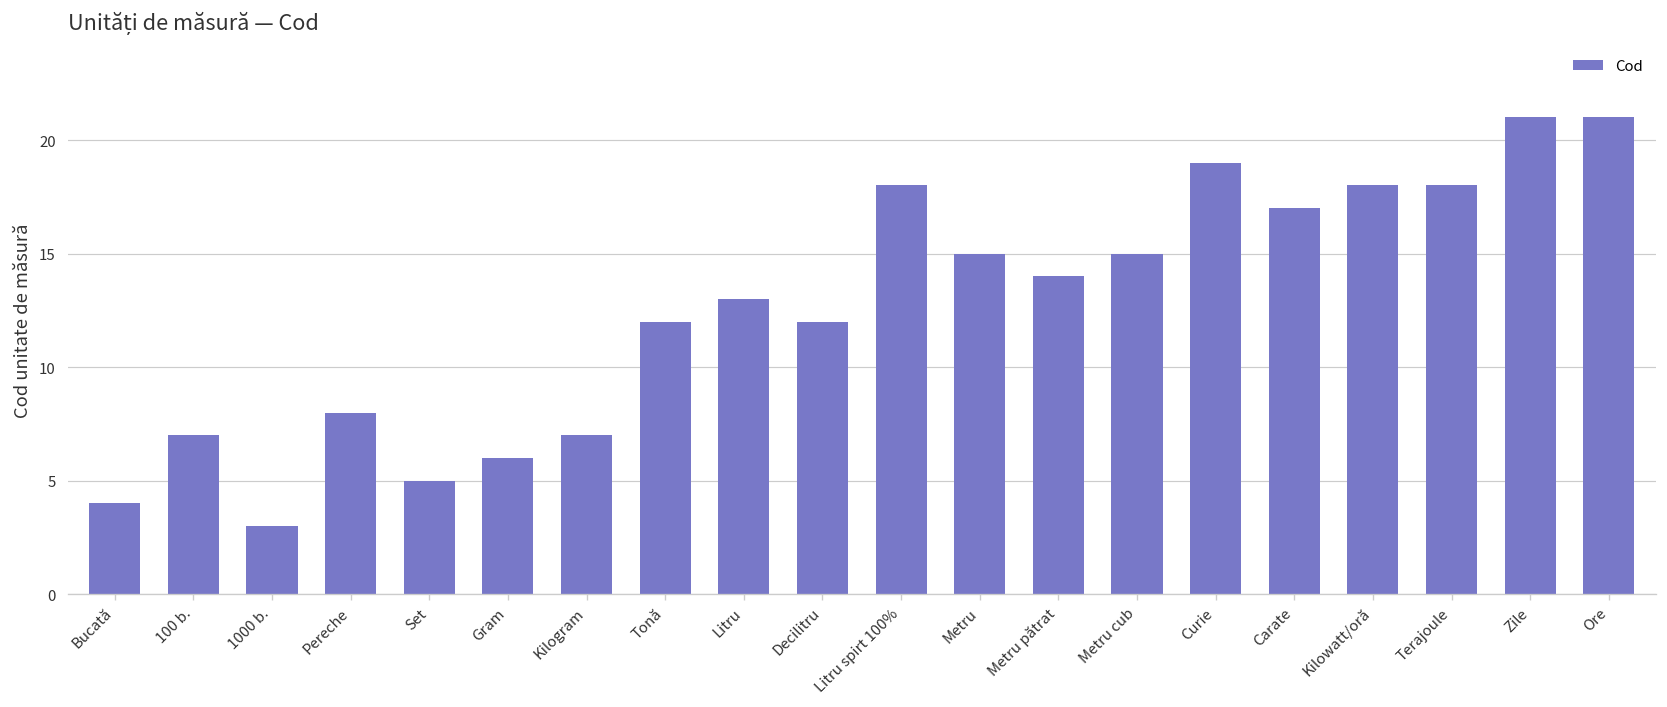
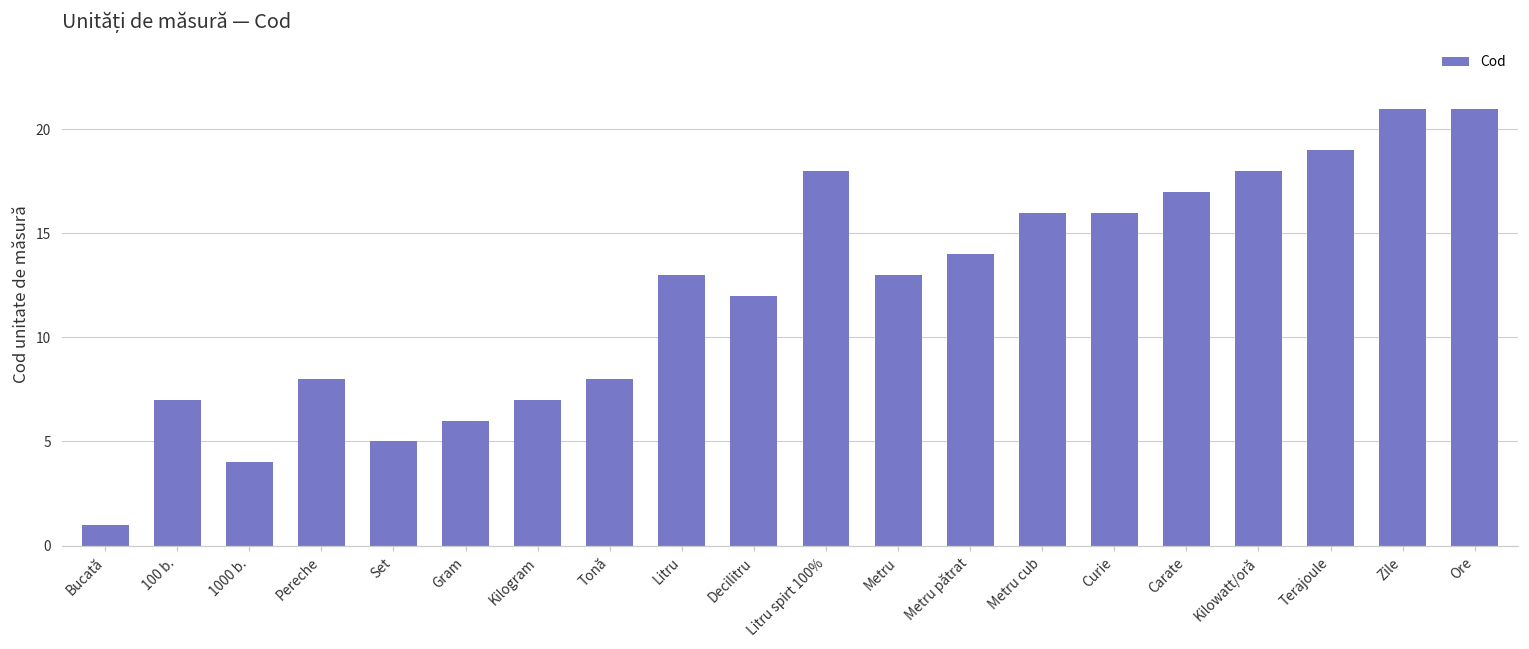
Bucată: 4 -> 1
1000 b.: 3 -> 4
Tonă: 12 -> 8
Metru: 15 -> 13
Metru cub: 15 -> 16
Curie: 19 -> 16
Terajoule: 18 -> 19
